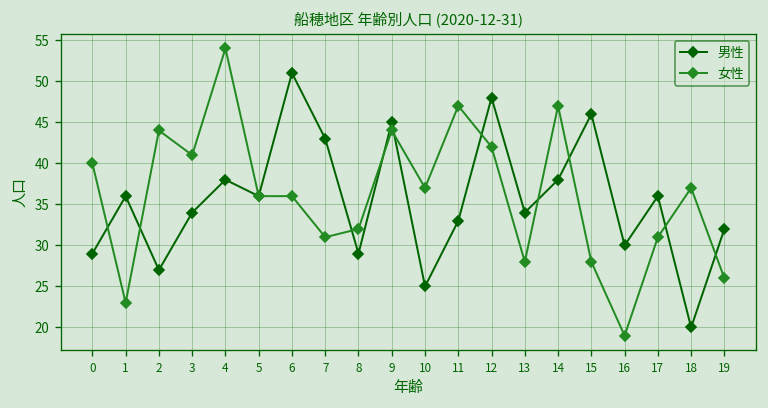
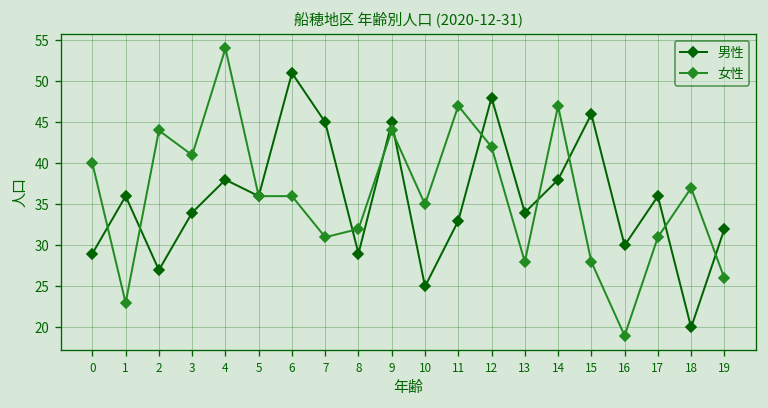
男性, 7: 43 -> 45
女性, 10: 37 -> 35
